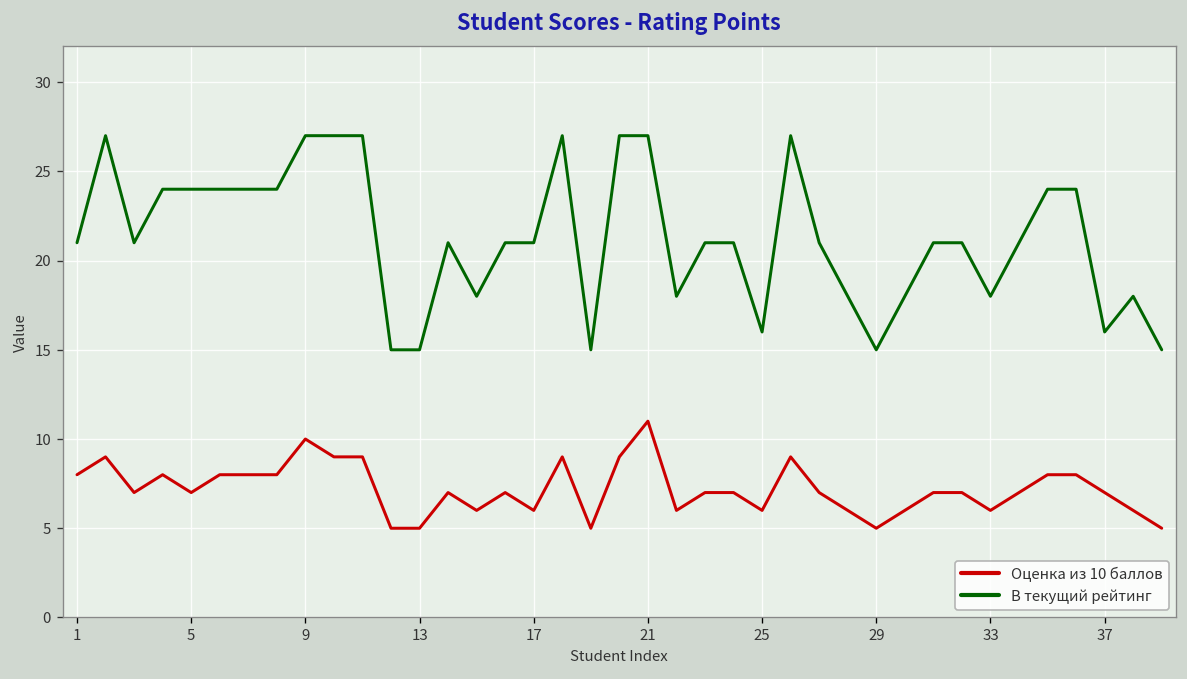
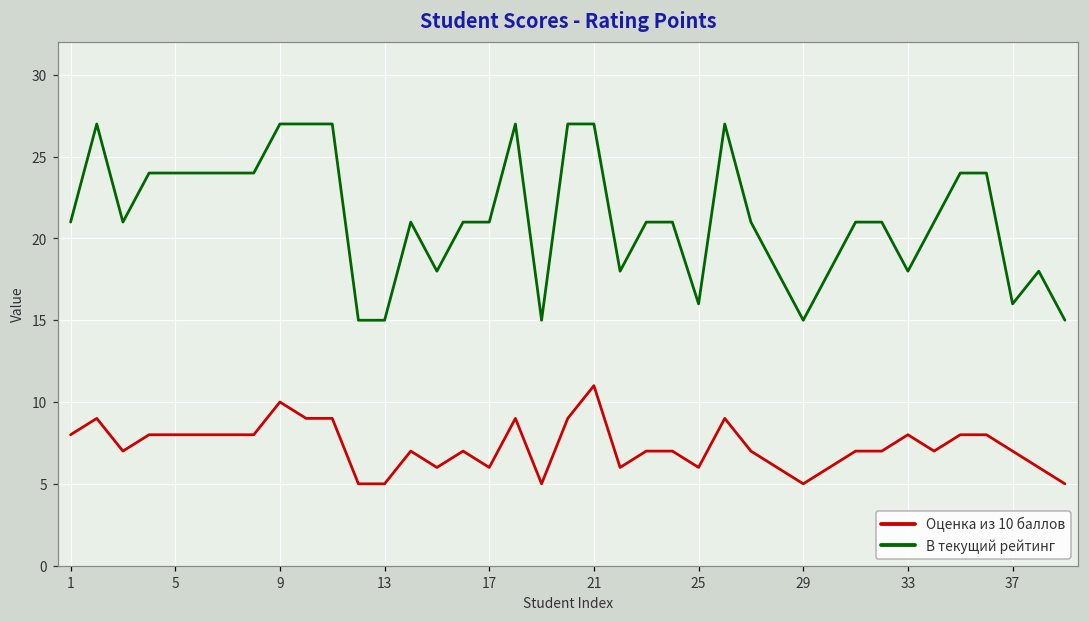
Оценка из 10 баллов, 5: 7 -> 8
Оценка из 10 баллов, 33: 6 -> 8
